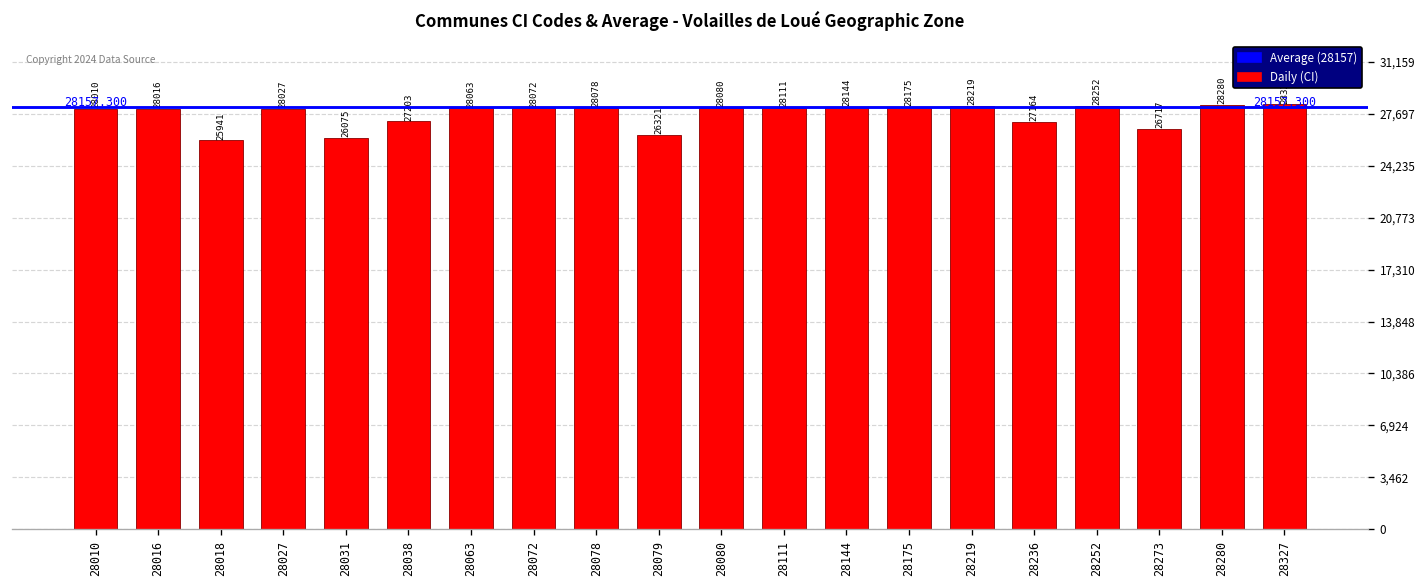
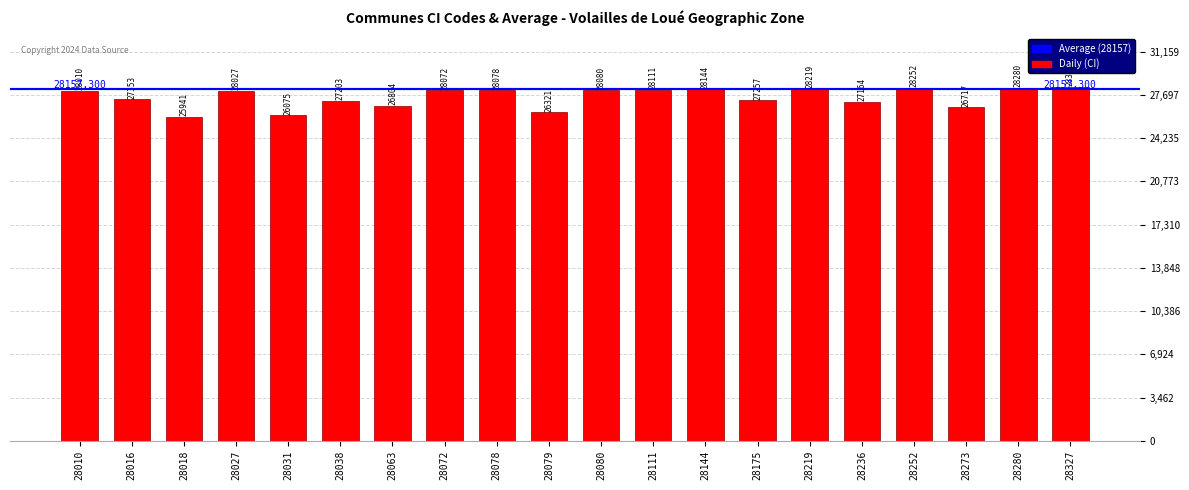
28016: 28016 -> 27353
28063: 28063 -> 26804
28175: 28175 -> 27257
